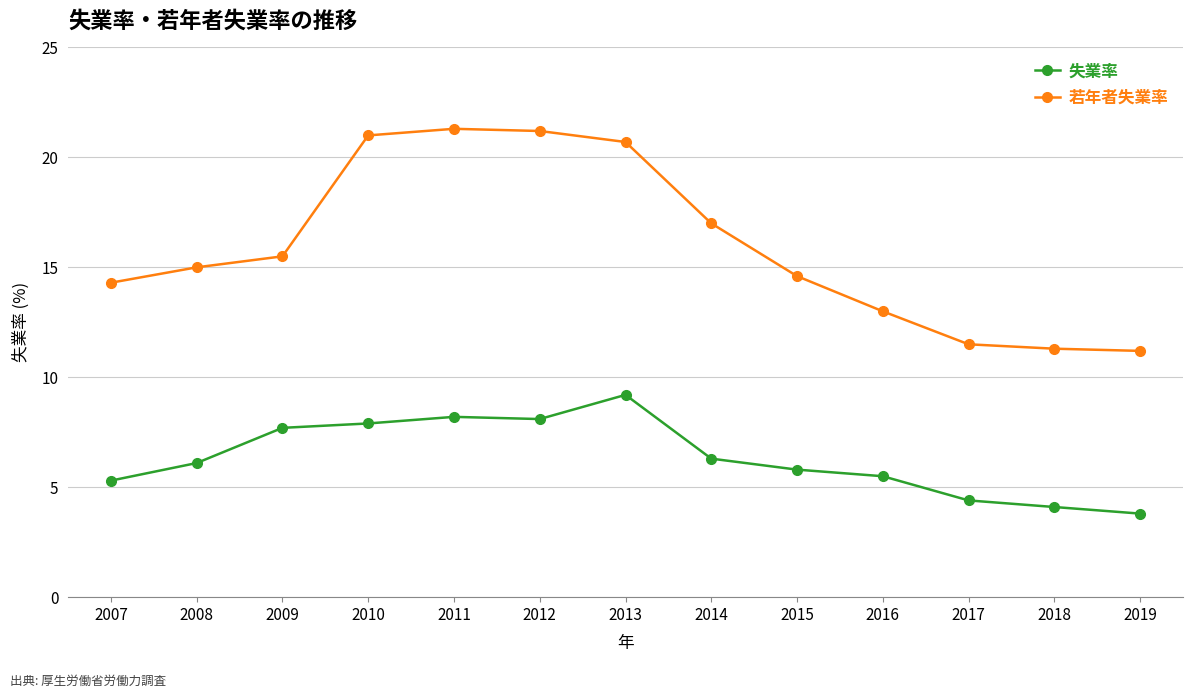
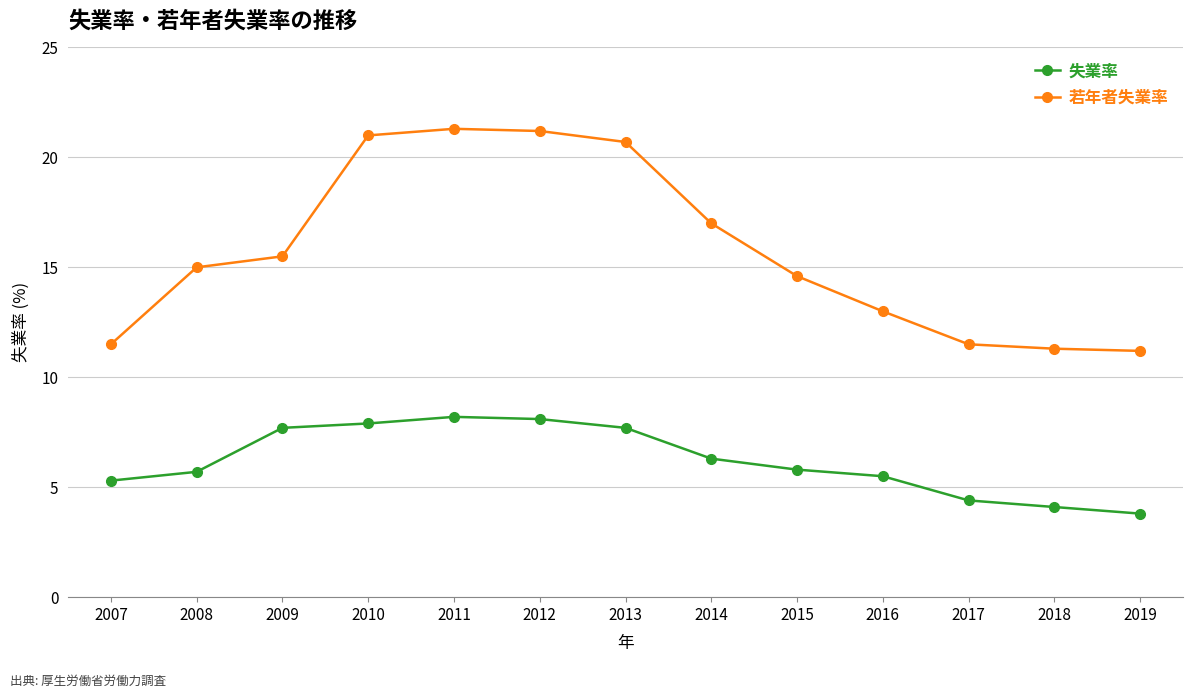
若年者失業率, 2007: 14.3 -> 11.5
失業率, 2008: 6.1 -> 5.7
失業率, 2013: 9.2 -> 7.7
